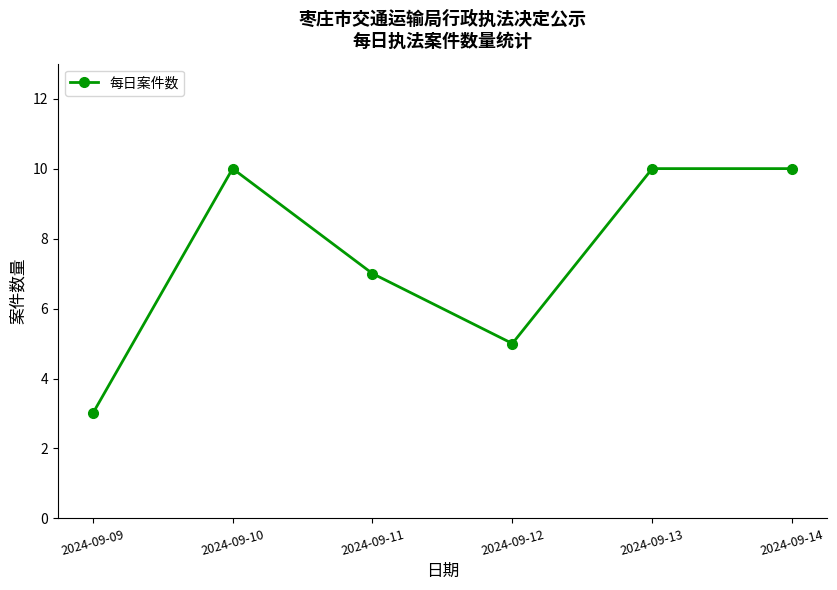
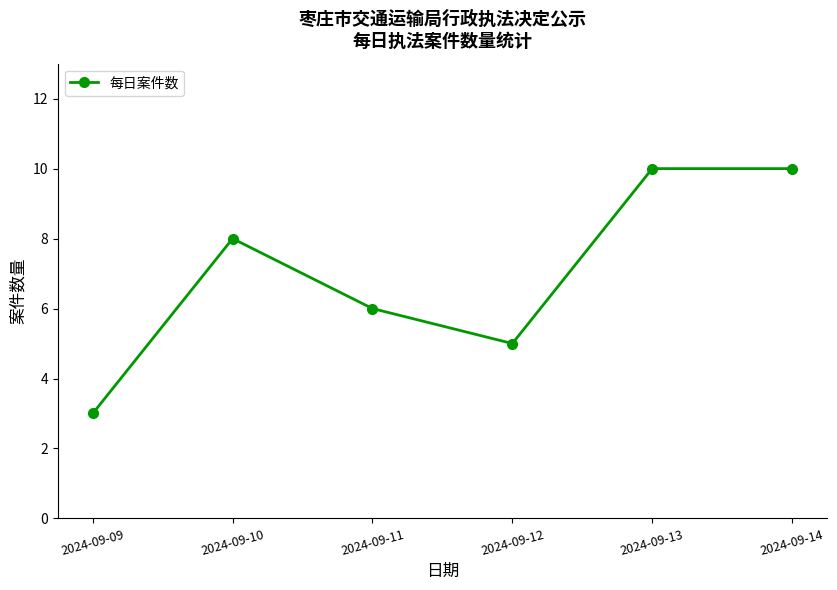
2024-09-10: 10 -> 8
2024-09-11: 7 -> 6
